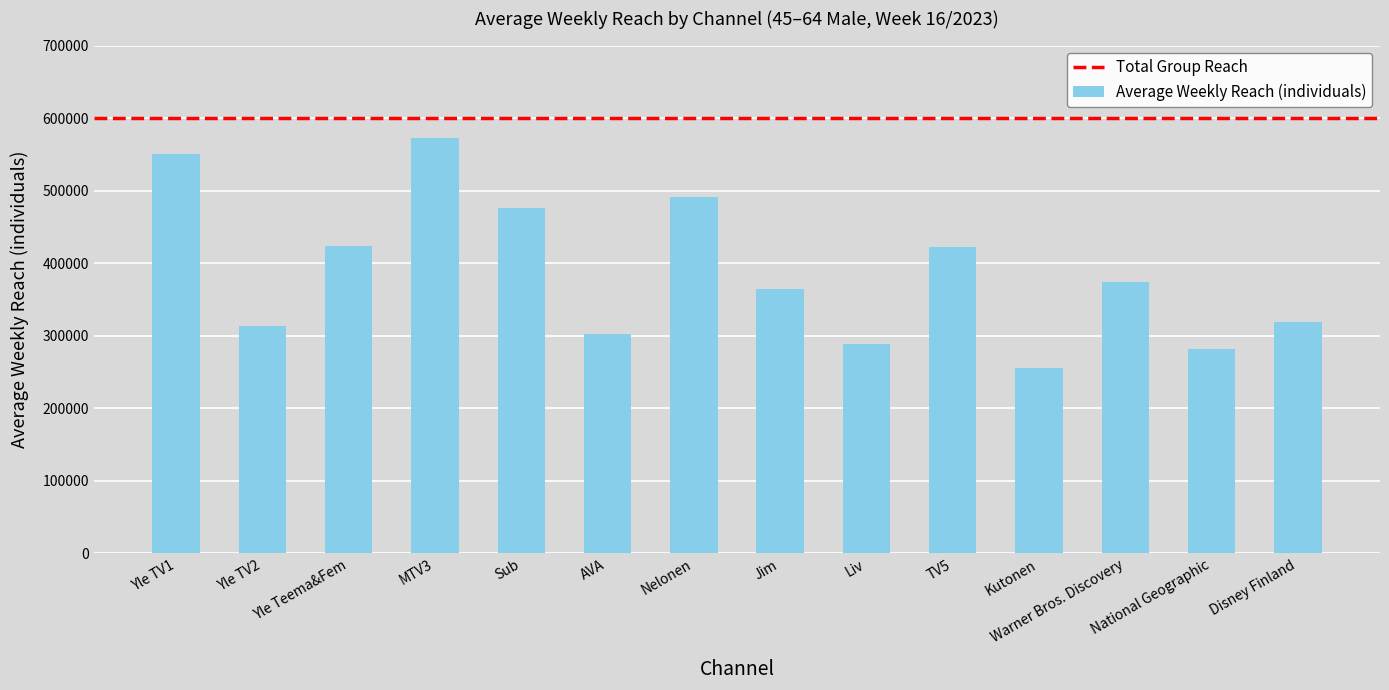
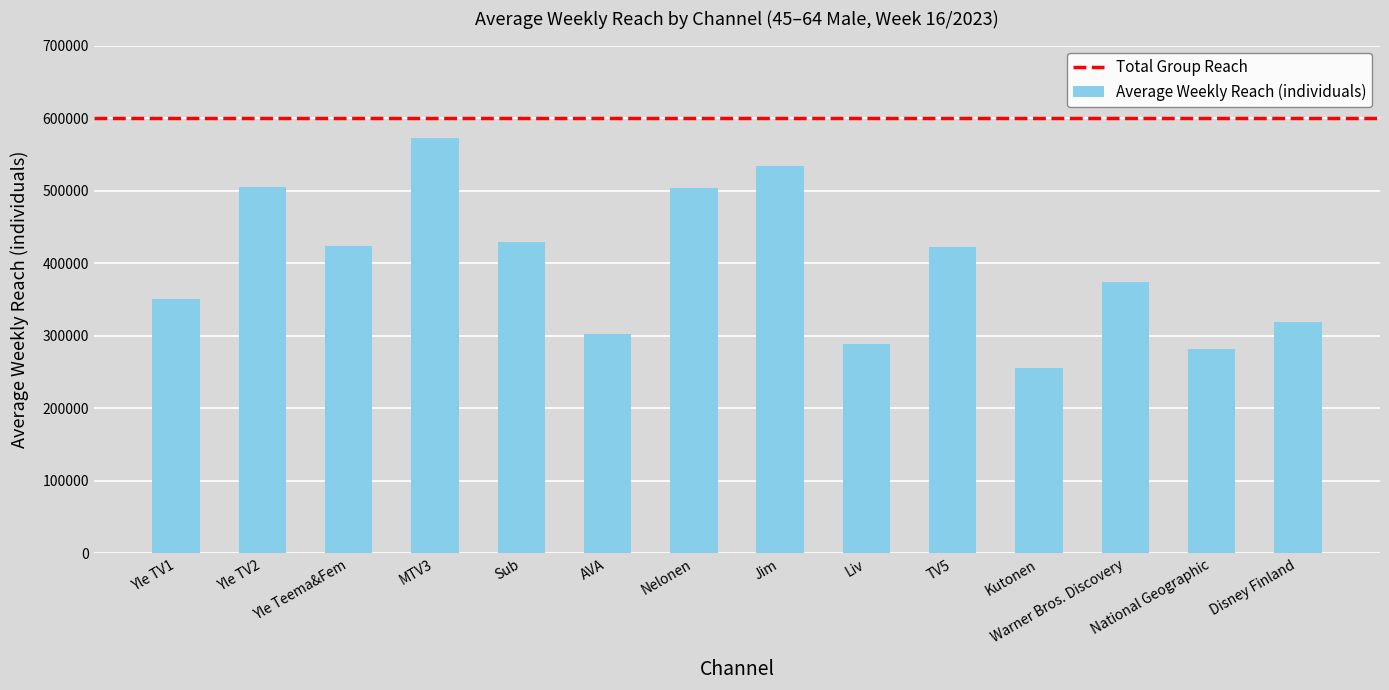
Yle TV1: 550000 -> 350000
Yle TV2: 310000 -> 510000
Sub: 480000 -> 430000
Nelonen: 490000 -> 500000
Jim: 370000 -> 530000
